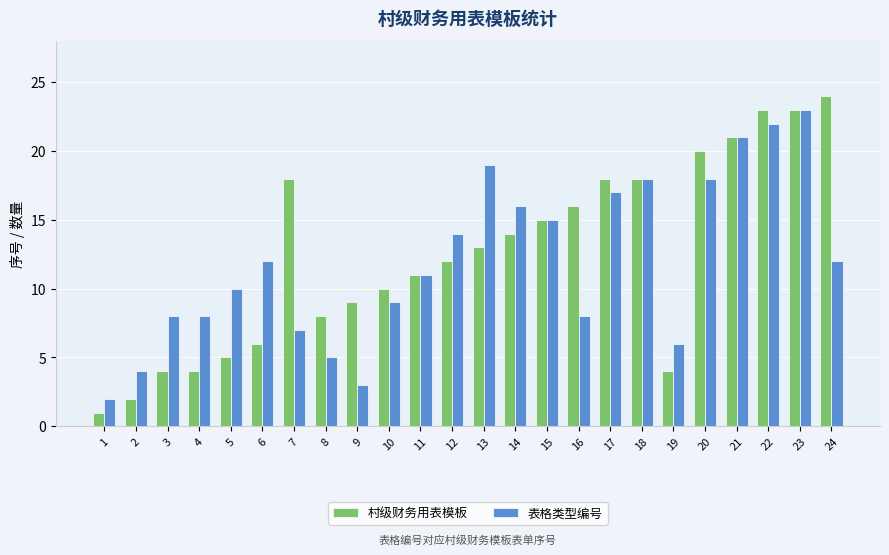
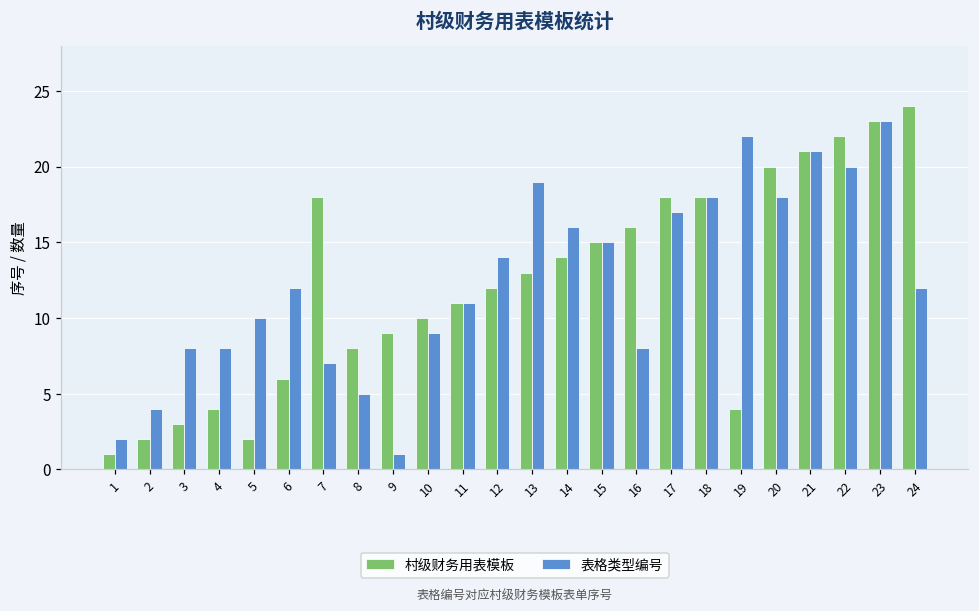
村级财务用表模板, 3: 4 -> 3
村级财务用表模板, 5: 5 -> 2
表格类型编号, 9: 3 -> 1
表格类型编号, 19: 6 -> 22
村级财务用表模板, 22: 23 -> 22
表格类型编号, 22: 22 -> 20
